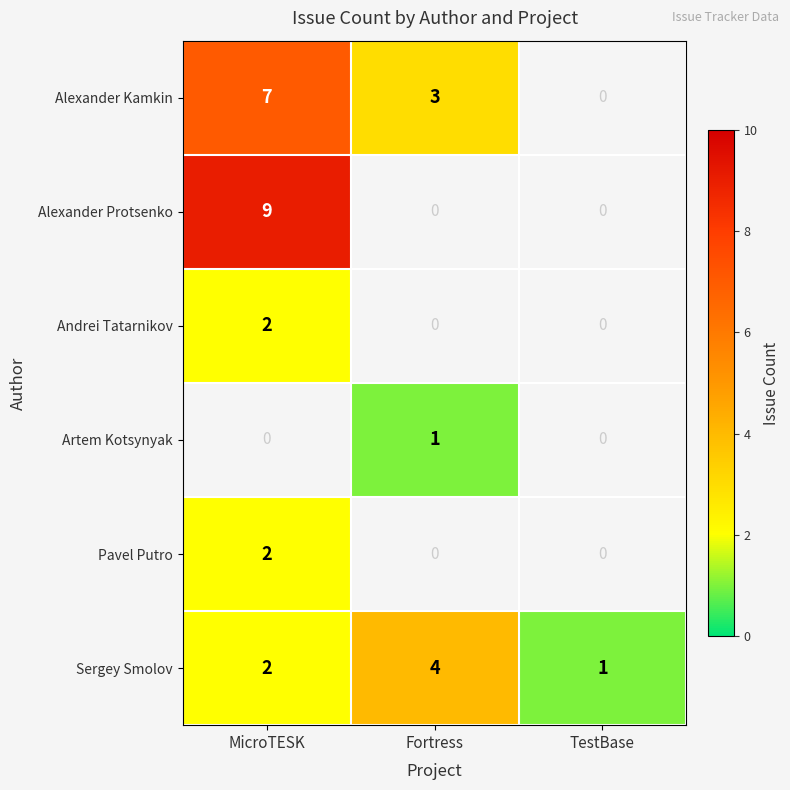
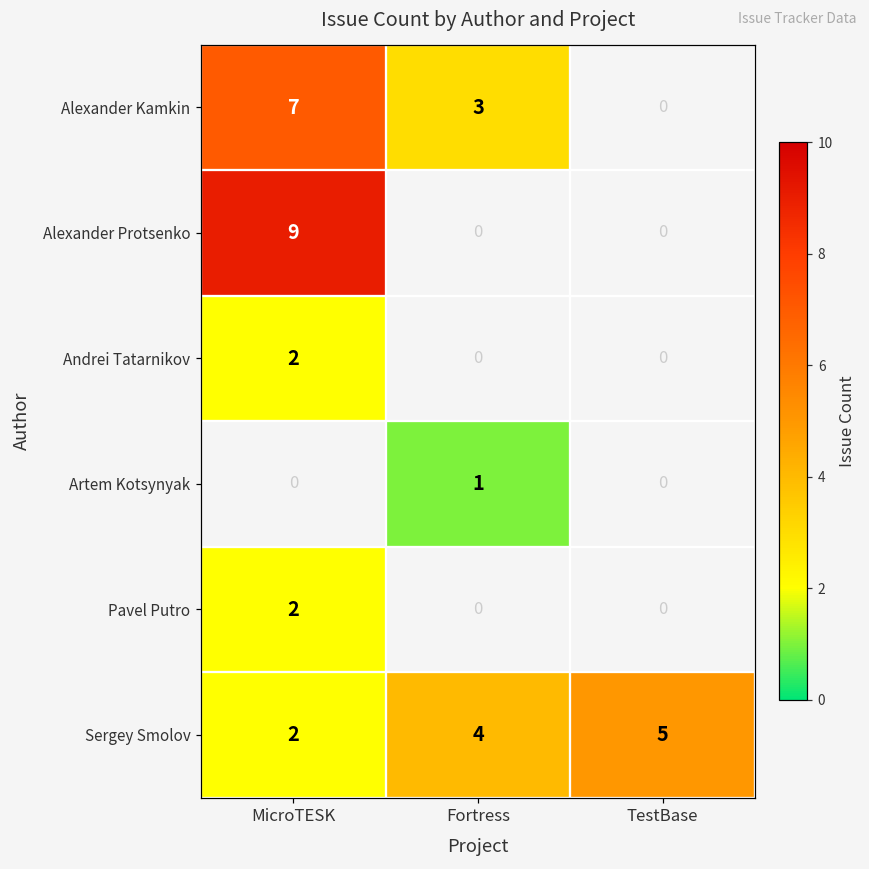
Sergey Smolov, TestBase: 1 -> 5
